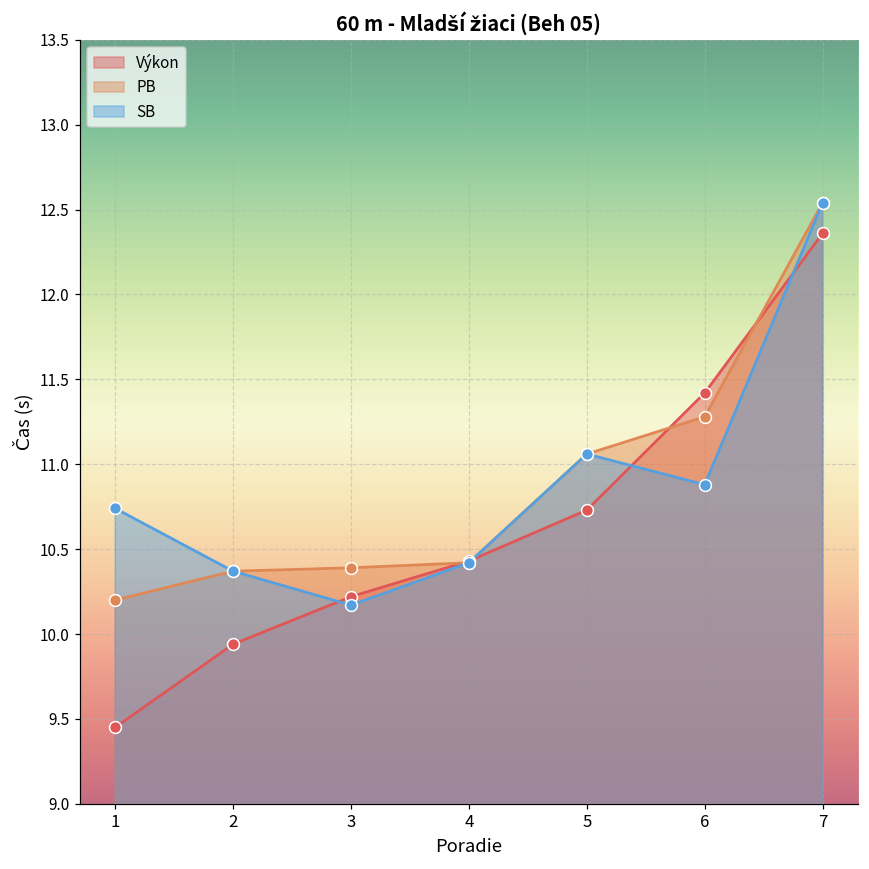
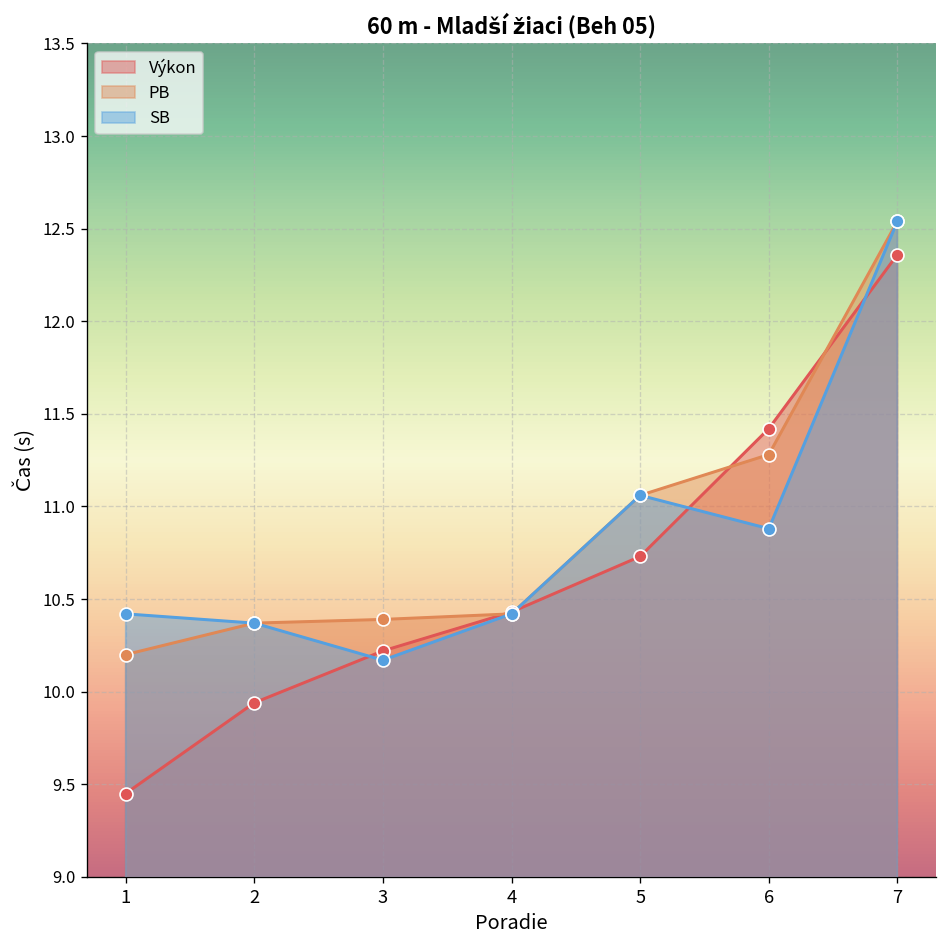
SB, 1: 10.74 -> 10.42
